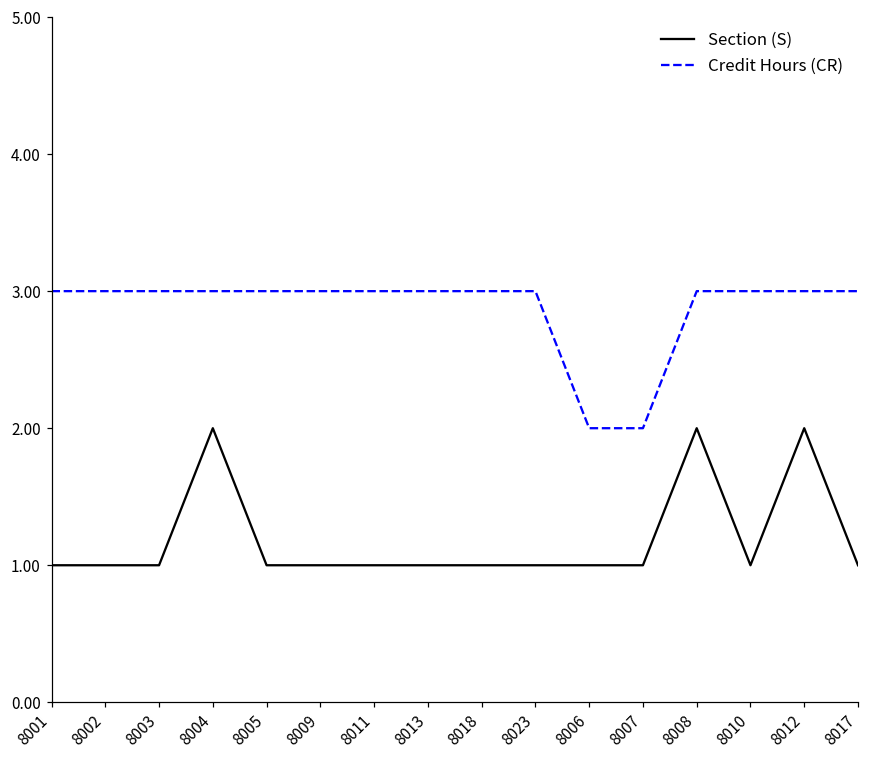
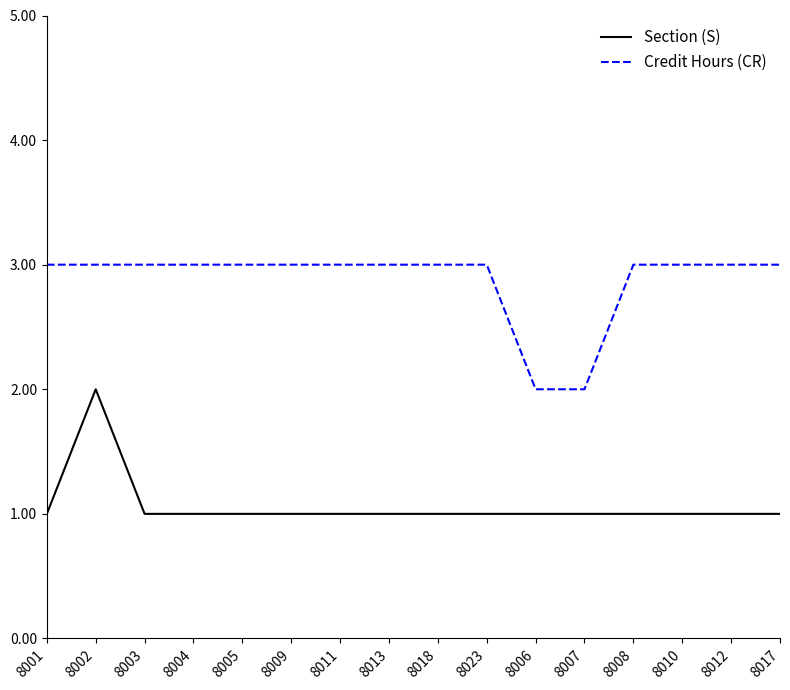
Section (S), 8002: 1 -> 2
Section (S), 8004: 2 -> 1
Section (S), 8008: 2 -> 1
Section (S), 8012: 2 -> 1
